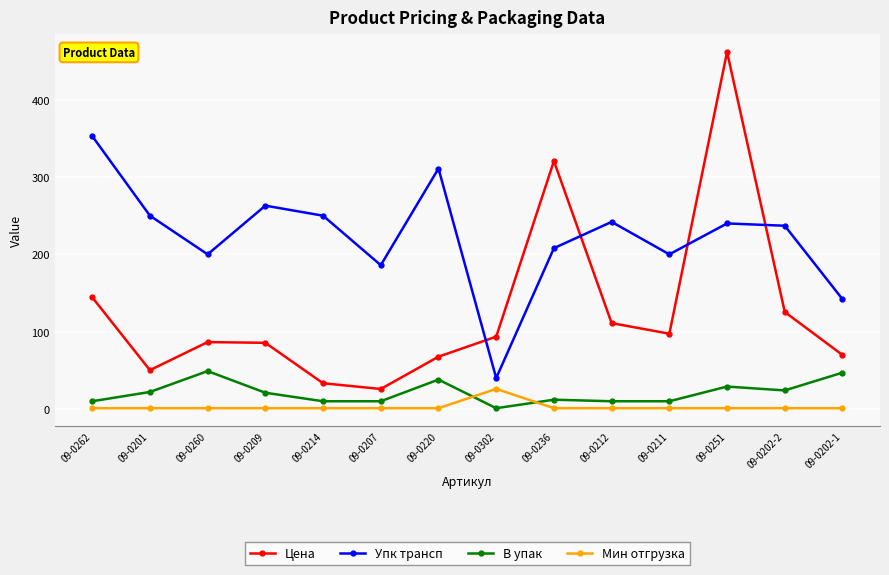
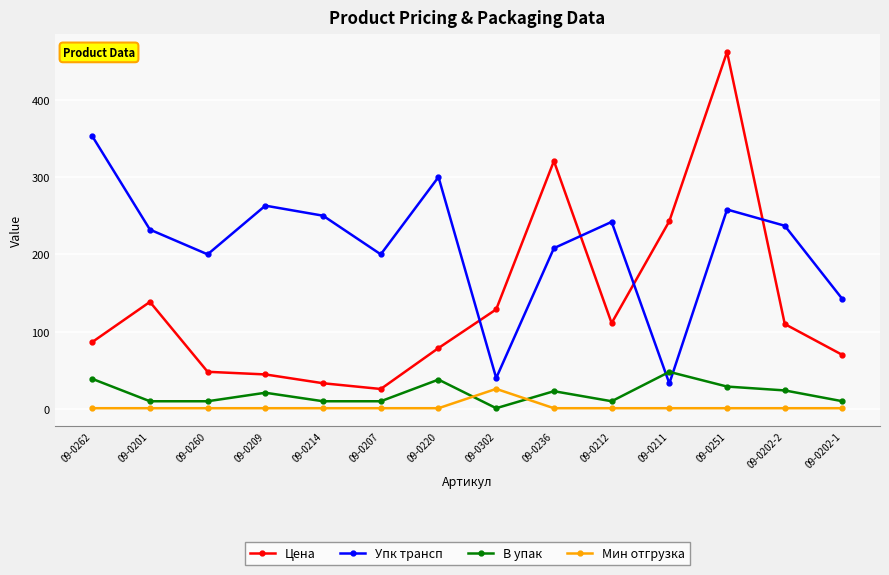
Цена, 09-0262: 140 -> 90
В упак, 09-0262: 10 -> 40
Цена, 09-0201: 50 -> 140
Упк трансп, 09-0201: 250 -> 230
В упак, 09-0201: 20 -> 10
Цена, 09-0260: 90 -> 50
В упак, 09-0260: 50 -> 10
Цена, 09-0209: 90 -> 40
Упк трансп, 09-0207: 190 -> 200
Цена, 09-0220: 70 -> 80
Упк трансп, 09-0220: 310 -> 300
Цена, 09-0302: 90 -> 130
В упак, 09-0236: 10 -> 20
Цена, 09-0211: 100 -> 240
Упк трансп, 09-0211: 200 -> 30
В упак, 09-0211: 10 -> 50
Упк трансп, 09-0251: 240 -> 260
Цена, 09-0202-2: 130 -> 110
В упак, 09-0202-1: 50 -> 10
